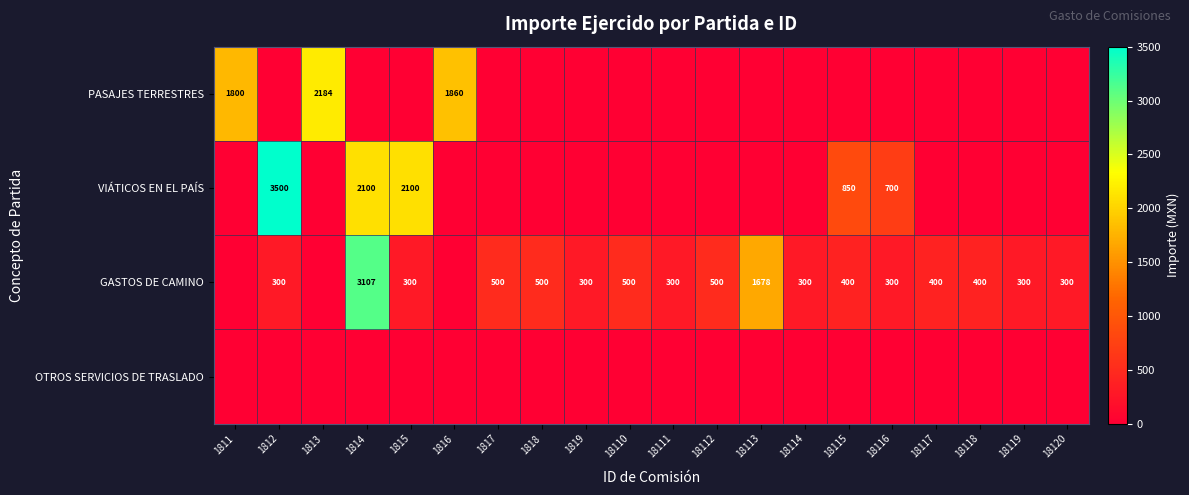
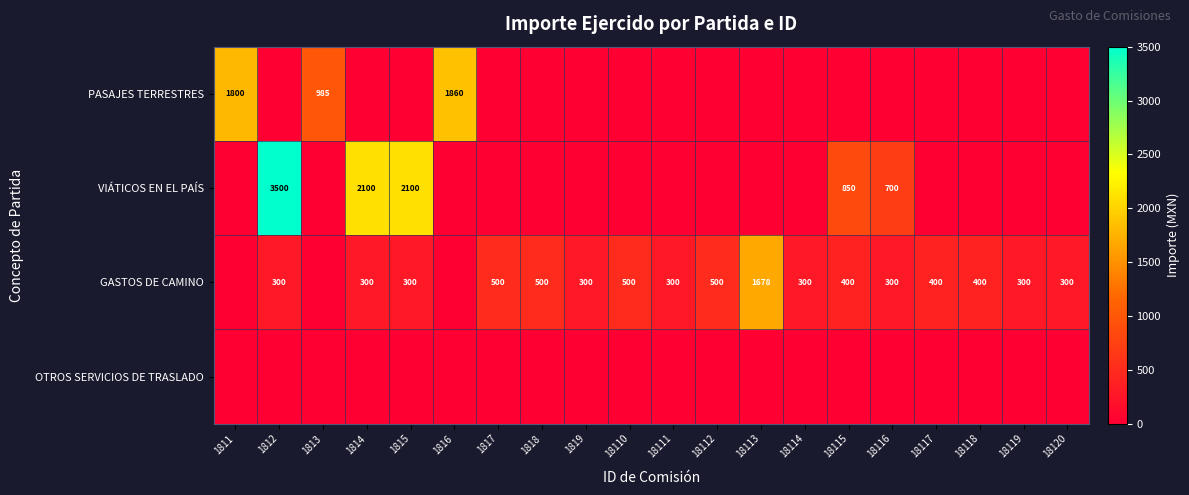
PASAJES TERRESTRES, 1813: 2184 -> 985
GASTOS DE CAMINO, 1814: 3107 -> 300
